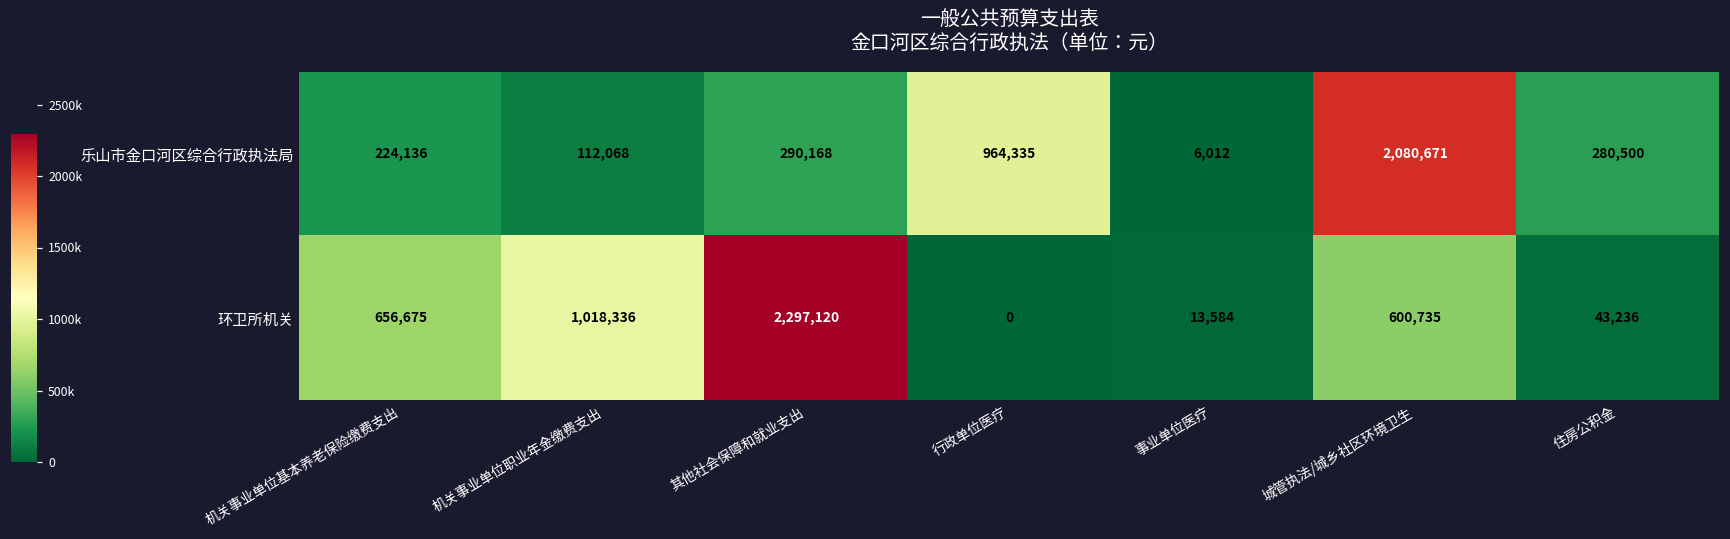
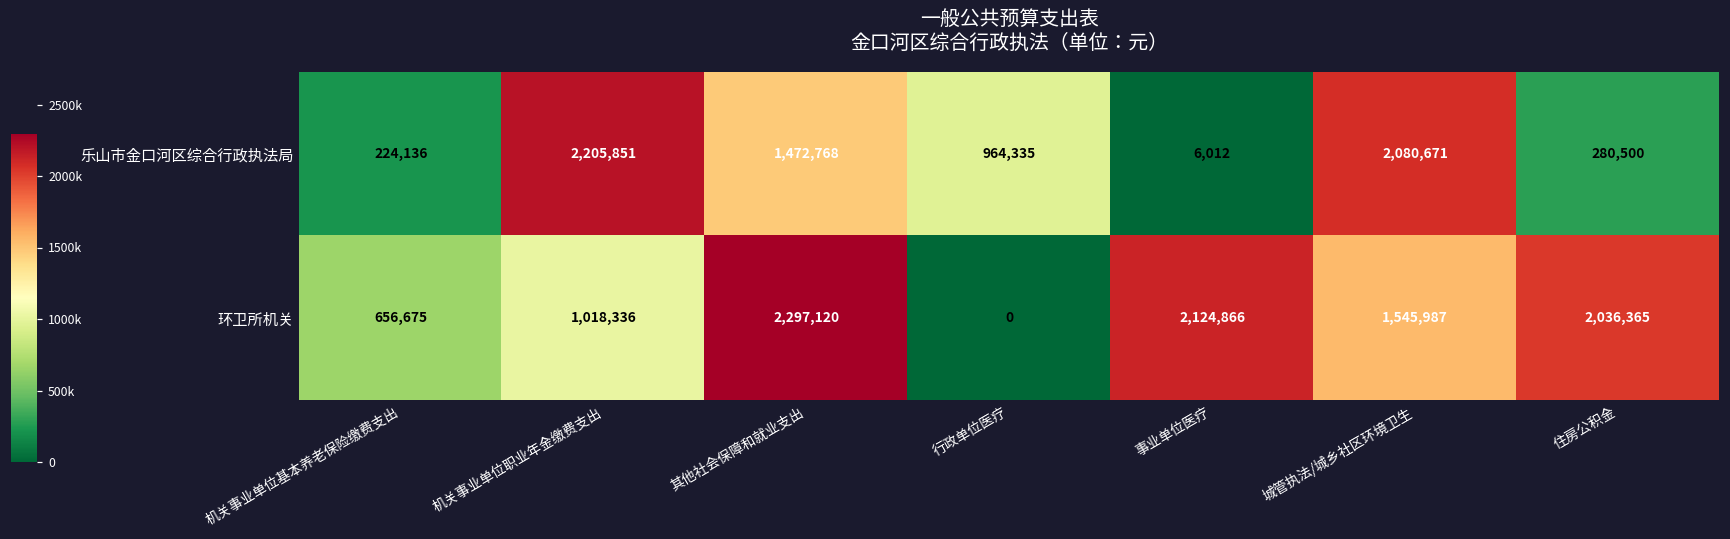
乐山市金口河区综合行政执法局, 机关事业单位职业年金缴费支出: 112,068 -> 2,205,851
乐山市金口河区综合行政执法局, 其他社会保障和就业支出: 290,168 -> 1,472,768
环卫所机关, 事业单位医疗: 13,584 -> 2,124,866
环卫所机关, 城管执法/城乡社区环境卫生: 600,735 -> 1,545,987
环卫所机关, 住房公积金: 43,236 -> 2,036,365
